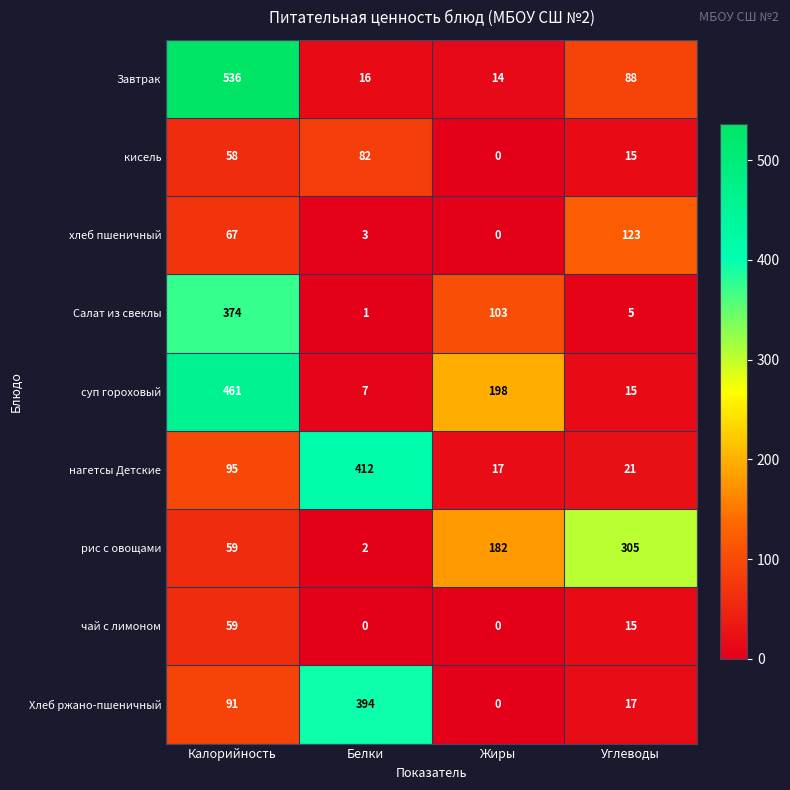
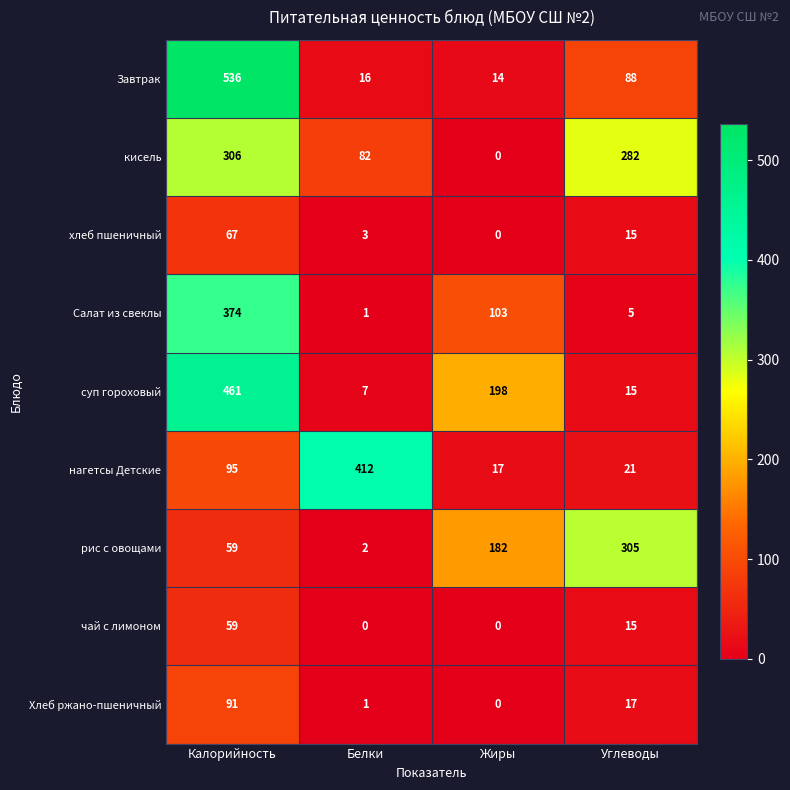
кисель, Калорийность: 58 -> 306
кисель, Углеводы: 15 -> 282
хлеб пшеничный, Углеводы: 123 -> 15
Хлеб ржано-пшеничный, Белки: 394 -> 1
